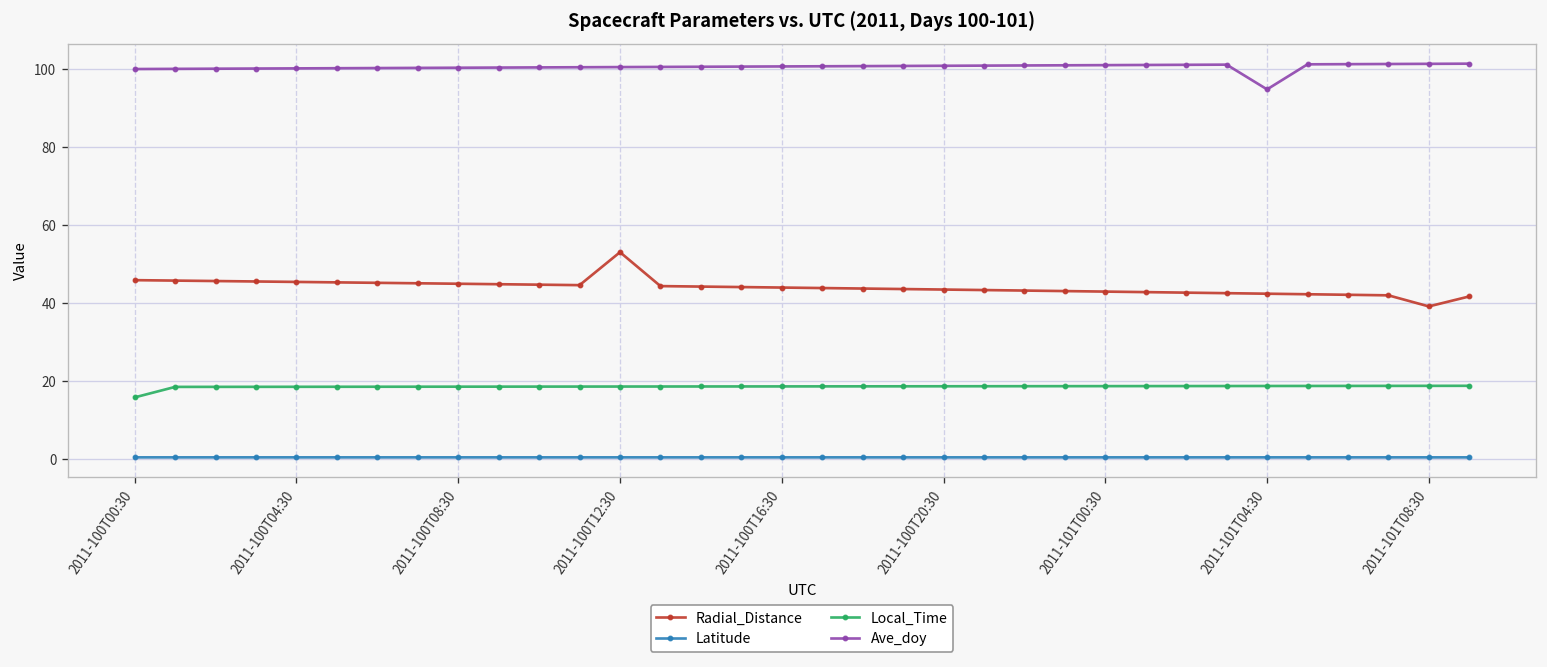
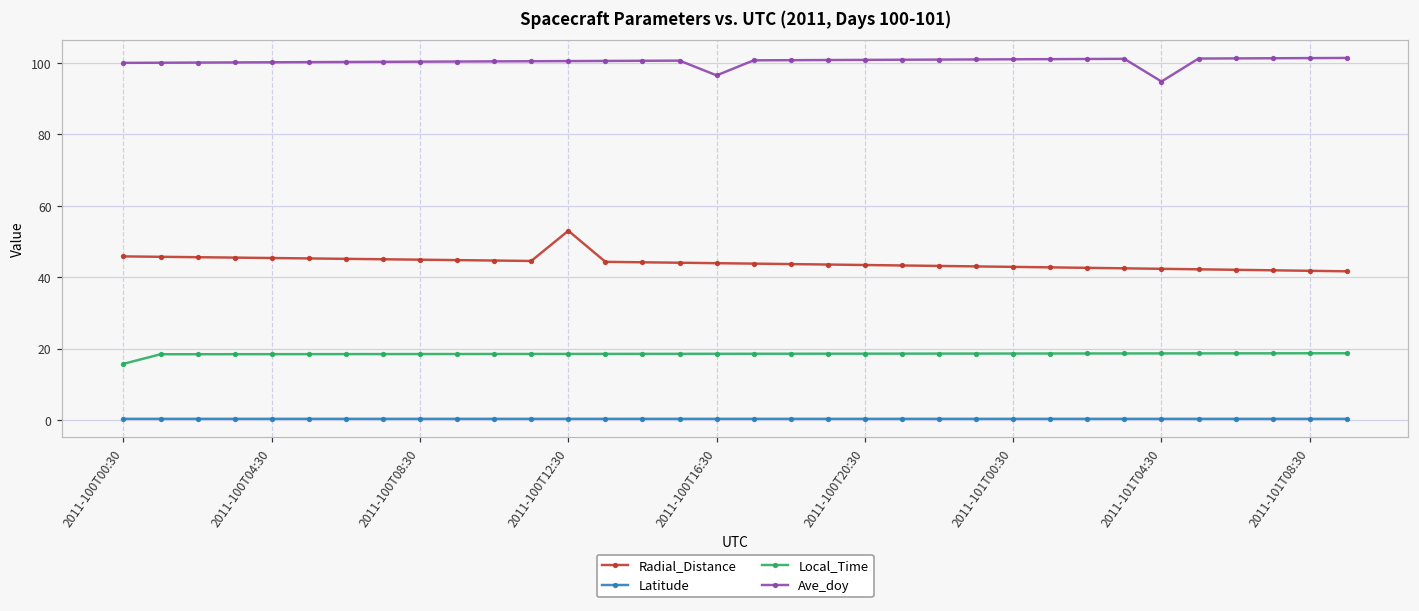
Ave_doy, 2011-100T16:30: 101 -> 97
Radial_Distance, 2011-101T08:30: 39 -> 42
